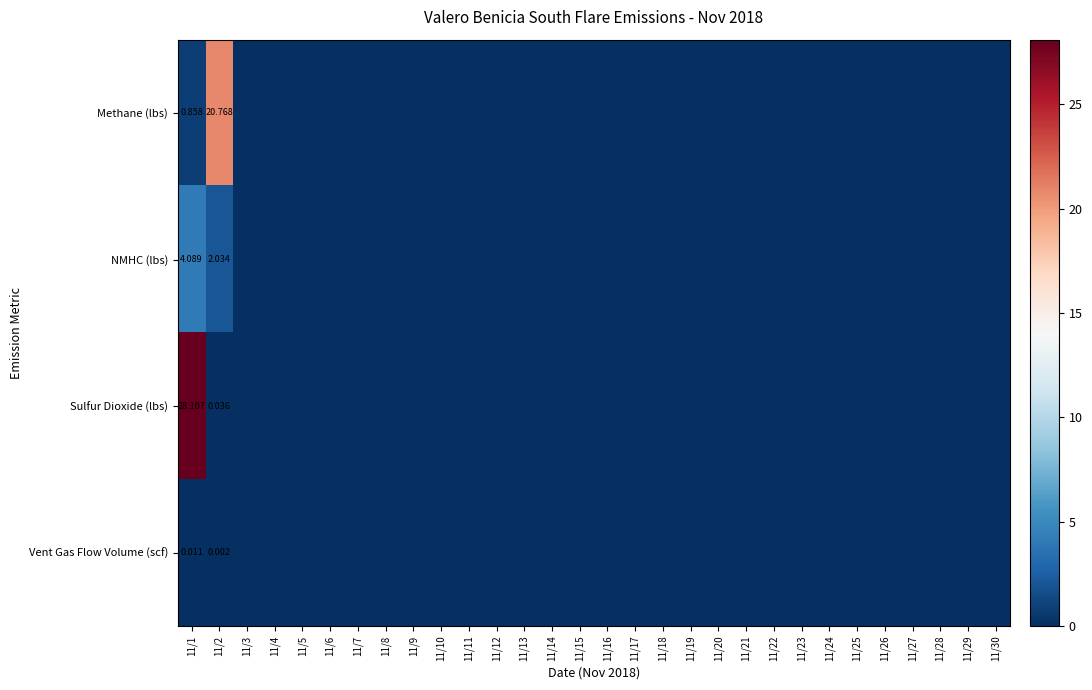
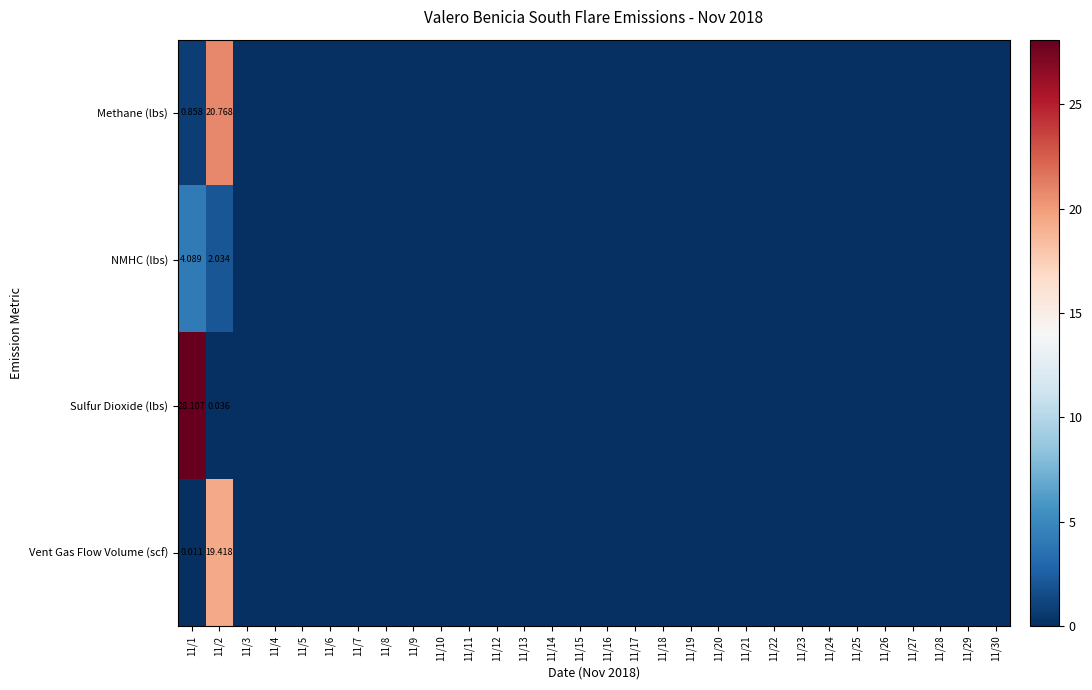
Vent Gas Flow Volume (scf), 11/2: 0.002 -> 19.418
